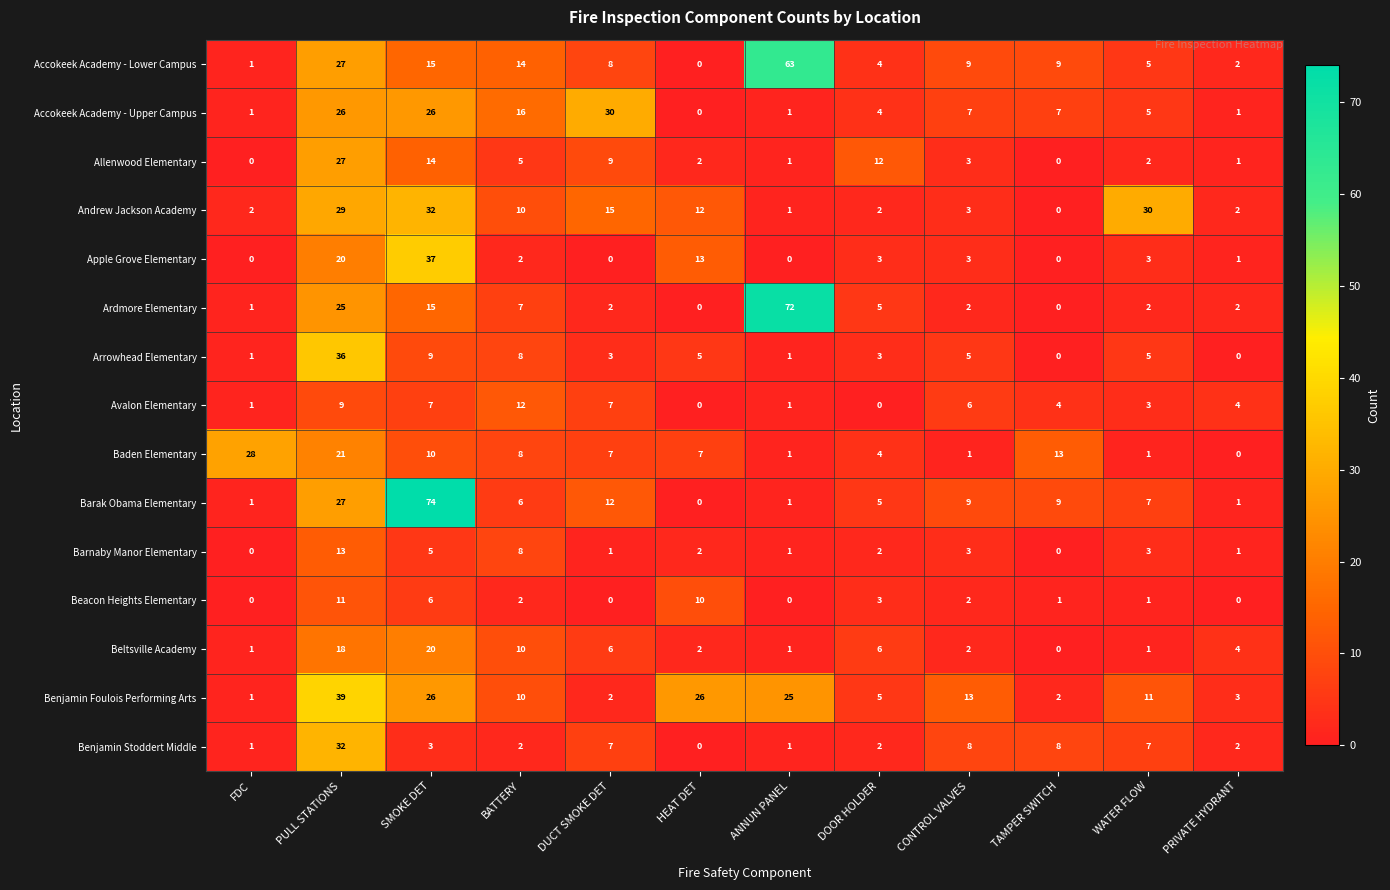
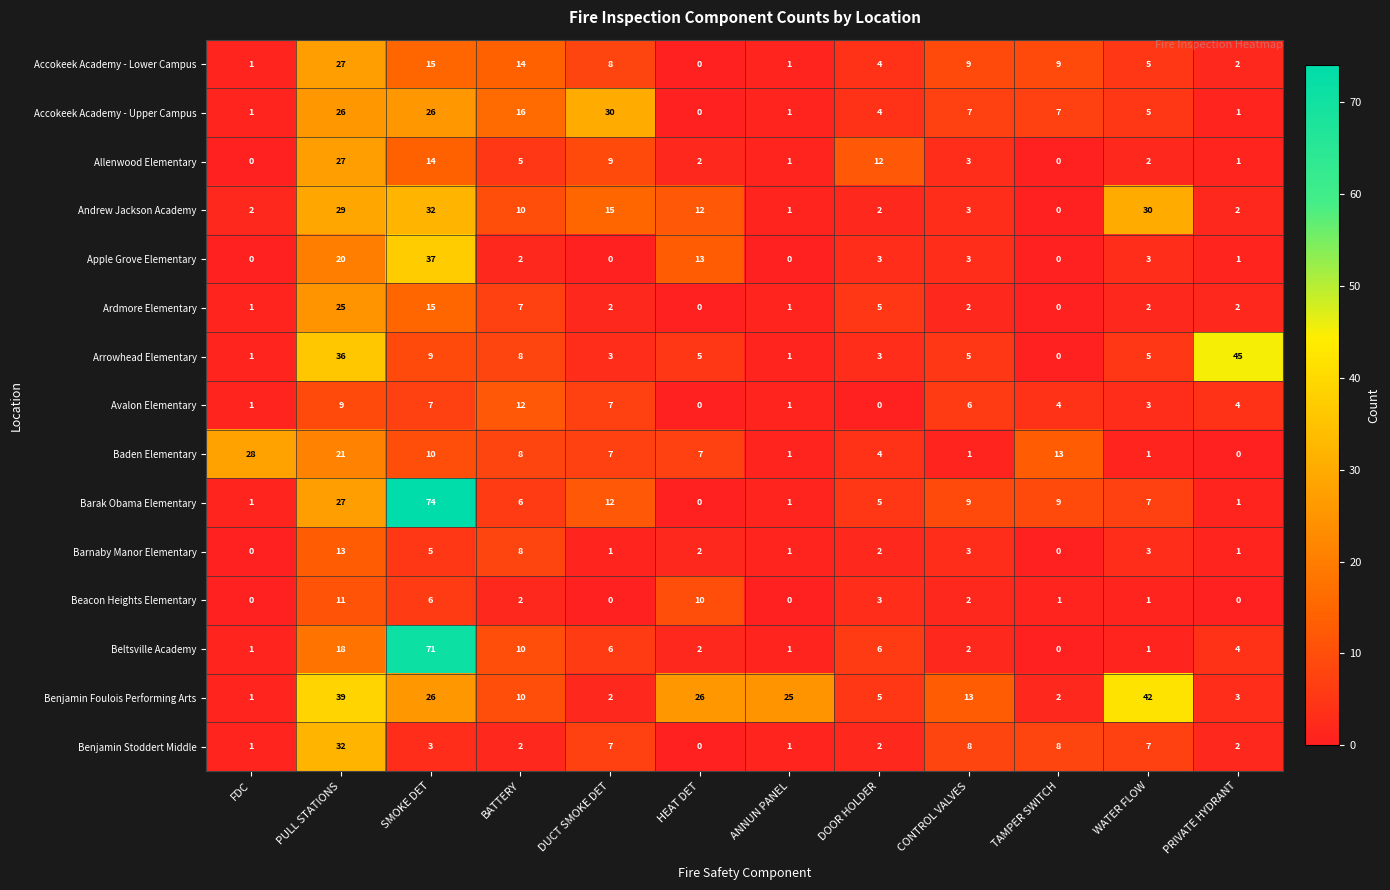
Accokeek Academy - Lower Campus, ANNUN PANEL: 63 -> 1
Ardmore Elementary, ANNUN PANEL: 72 -> 1
Arrowhead Elementary, PRIVATE HYDRANT: 0 -> 45
Beltsville Academy, SMOKE DET: 20 -> 71
Benjamin Foulois Performing Arts, WATER FLOW: 11 -> 42
